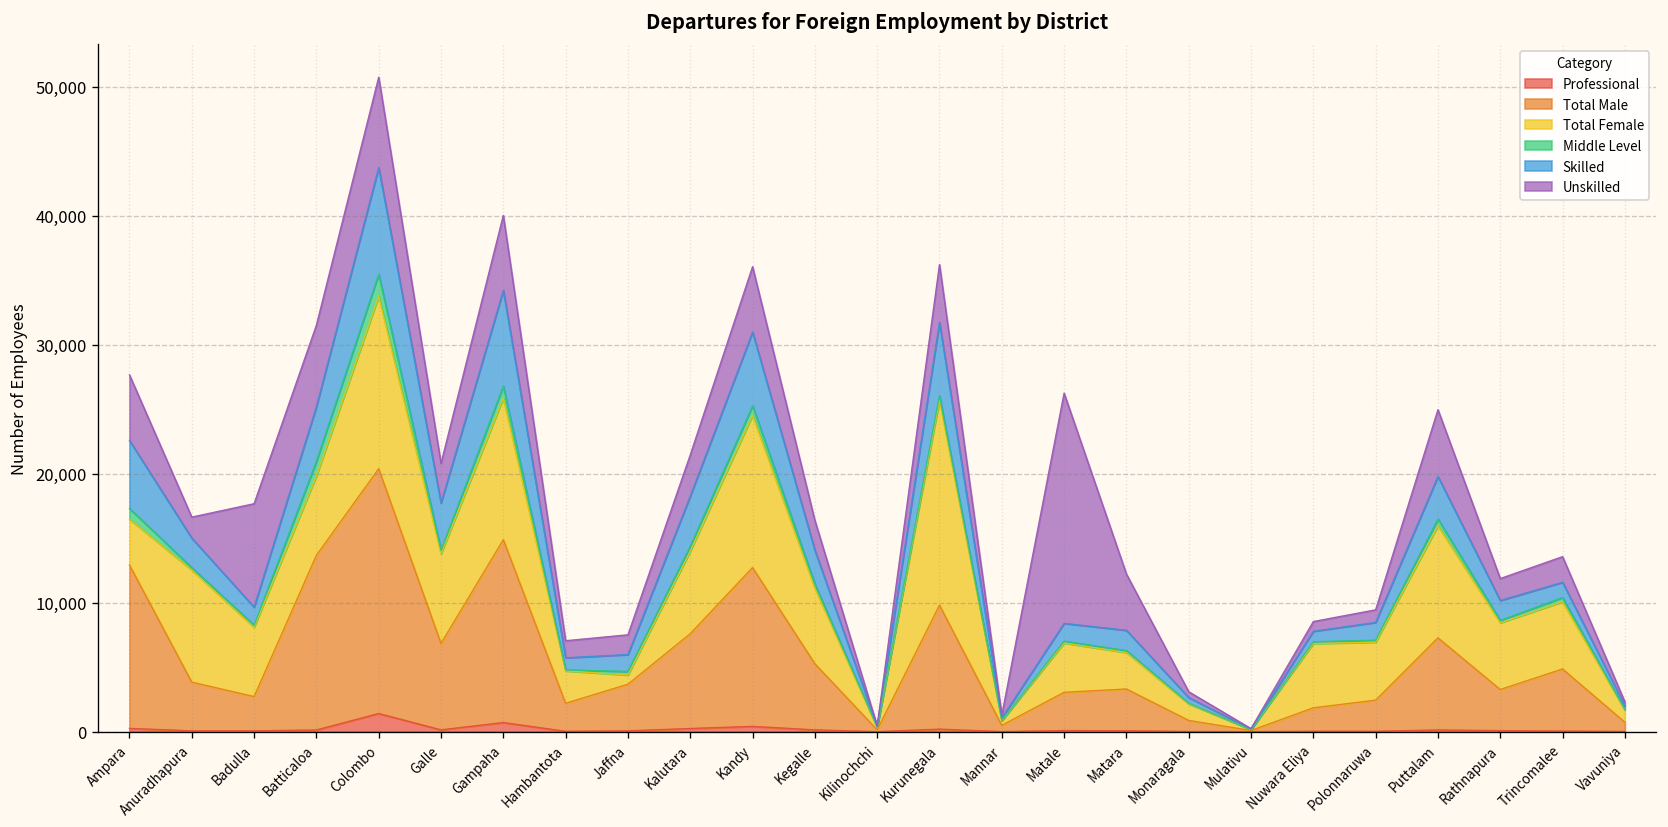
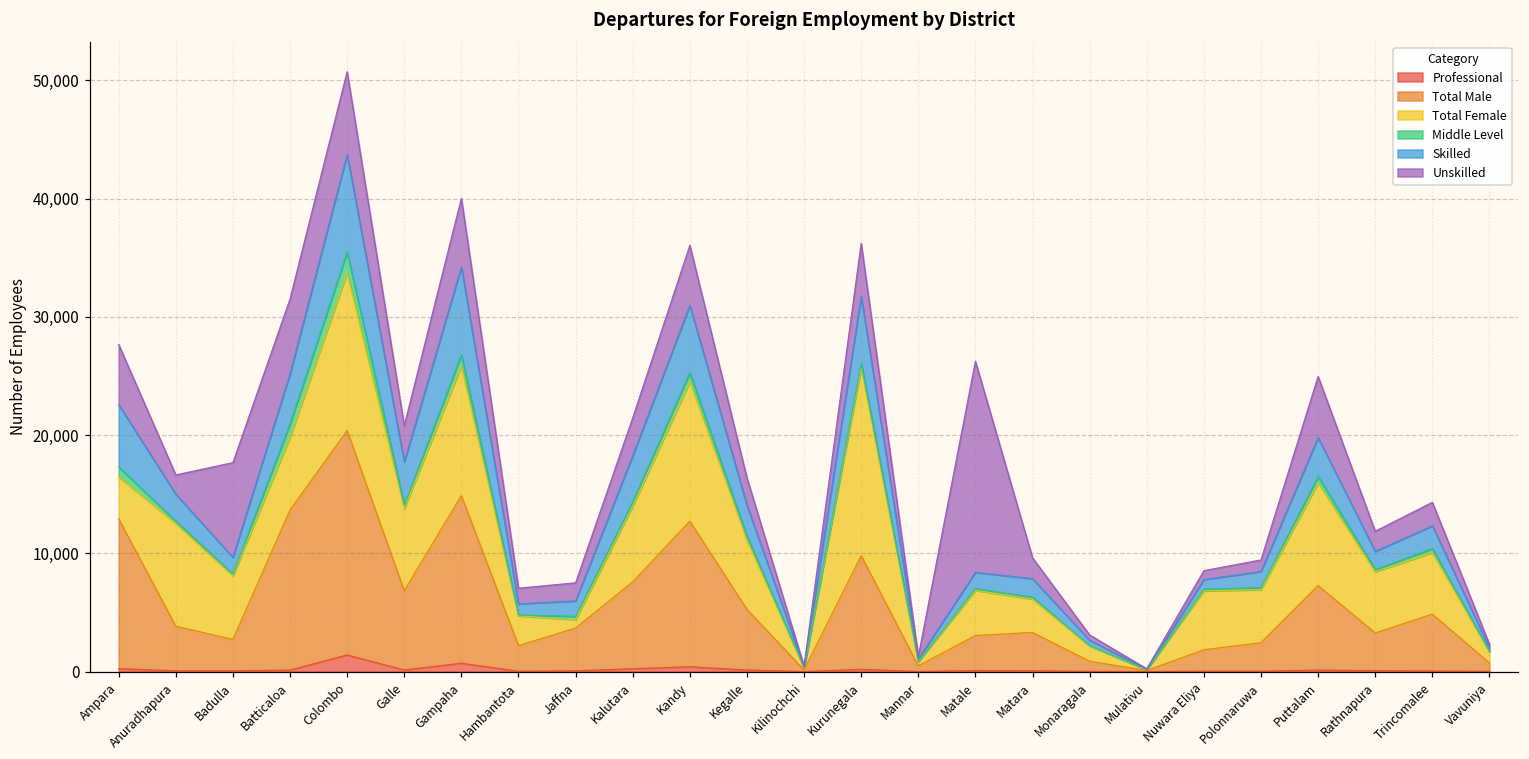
Unskilled, Matara: 4,400 -> 1,800
Skilled, Trincomalee: 1,200 -> 1,900
